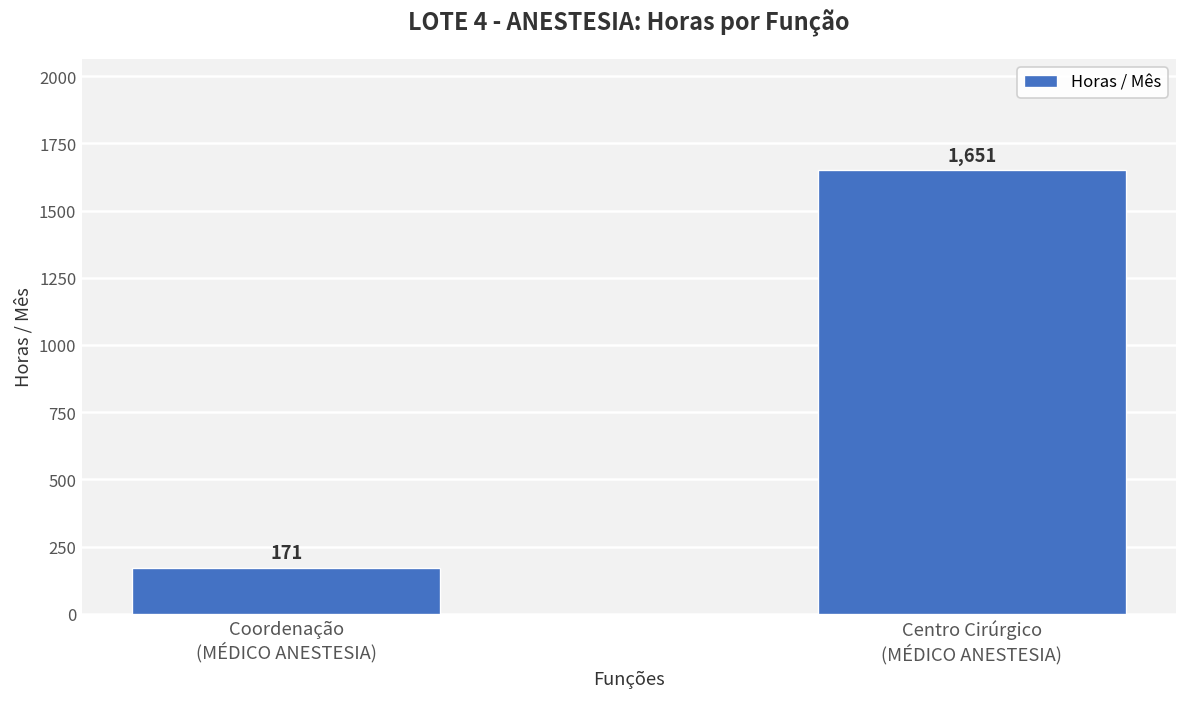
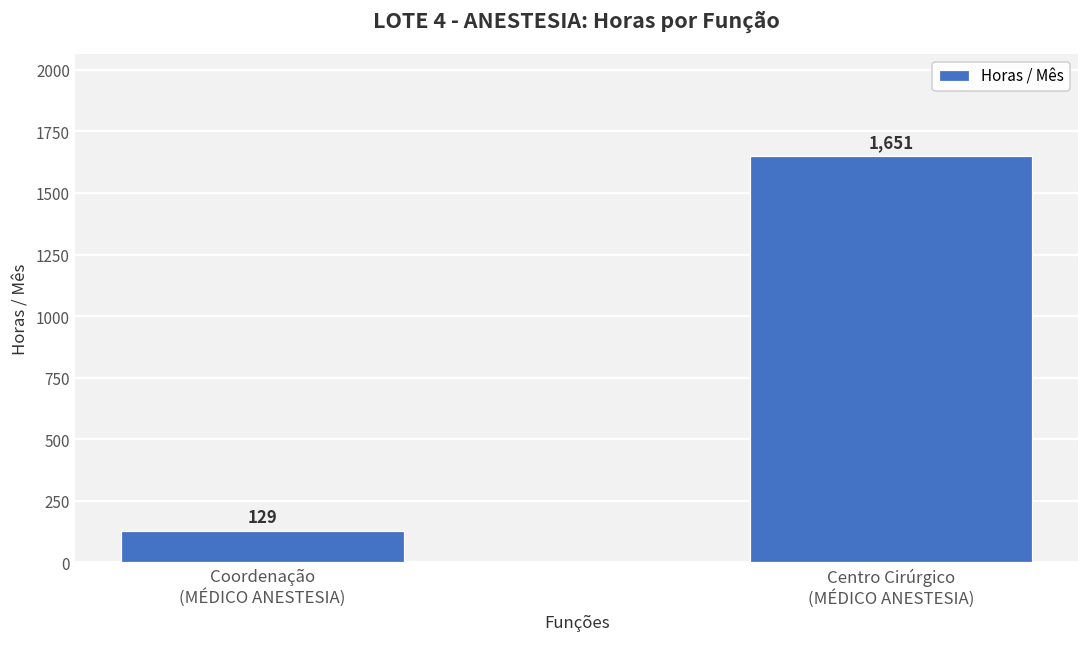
Coordenação (MÉDICO ANESTESIA): 171 -> 129
